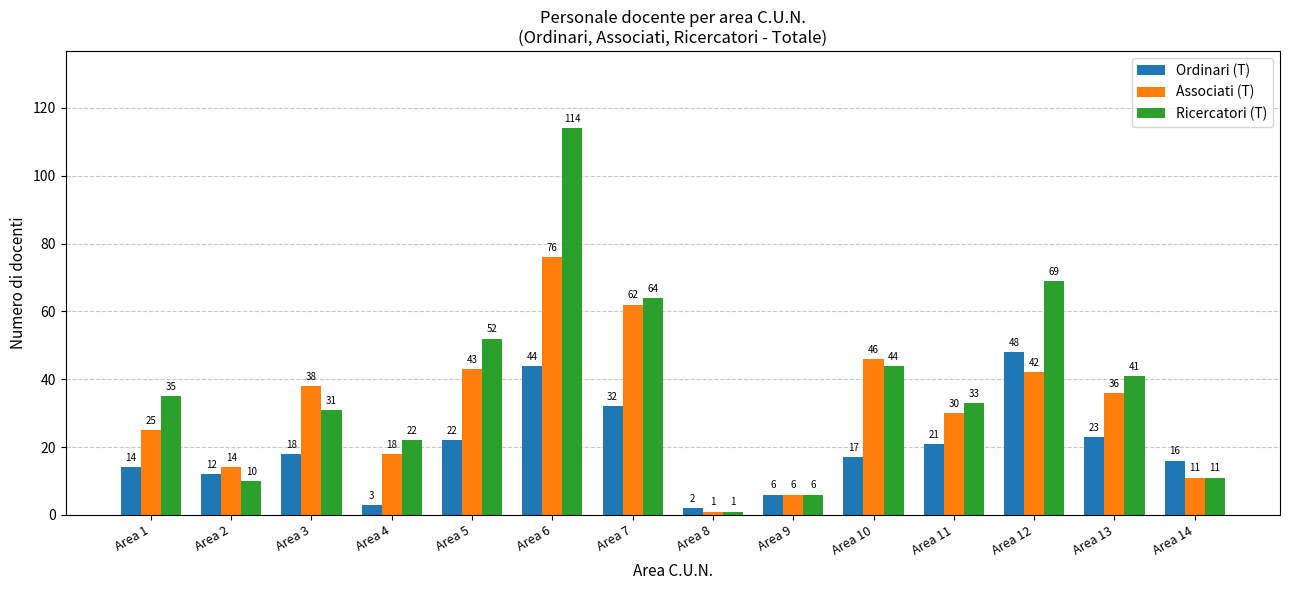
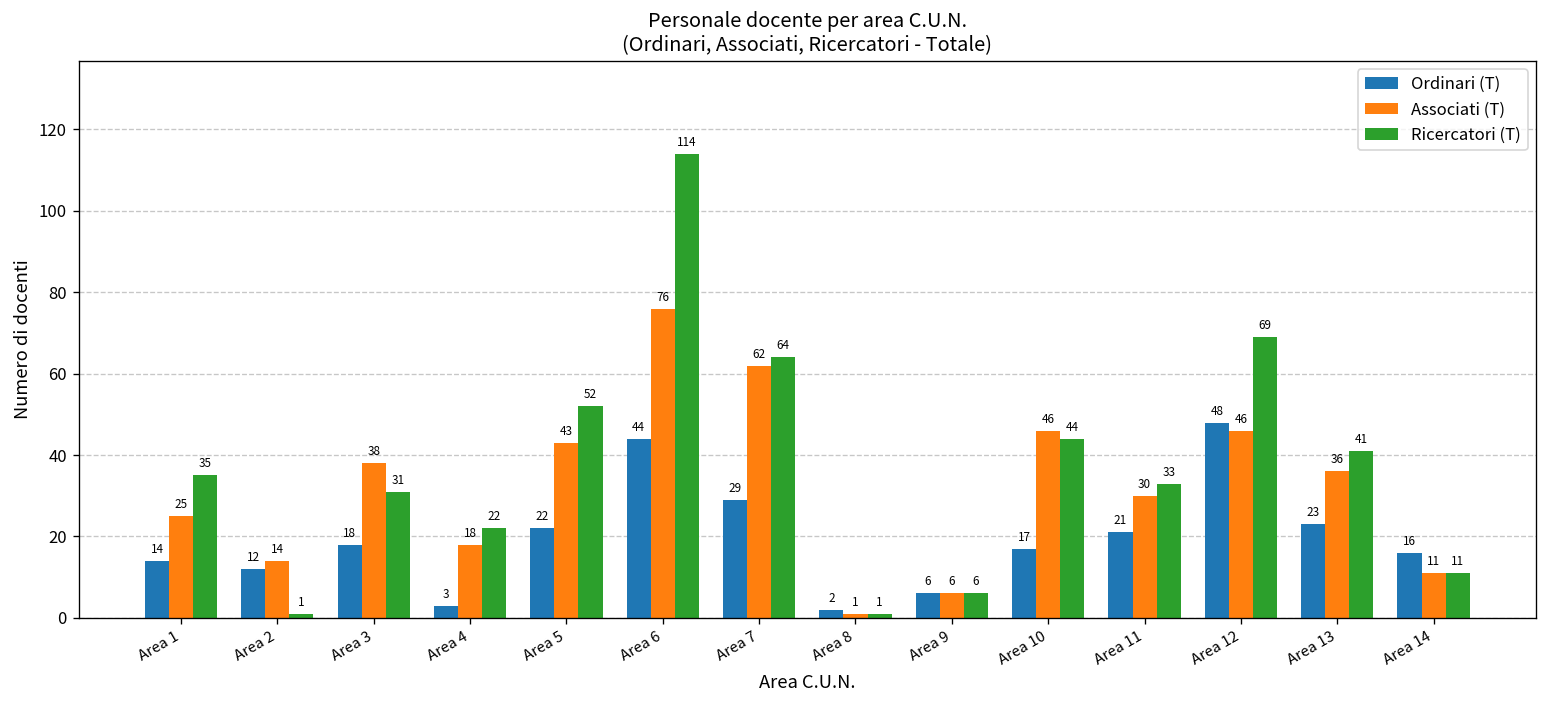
Ricercatori (T), Area 2: 10 -> 1
Ordinari (T), Area 7: 32 -> 29
Associati (T), Area 12: 42 -> 46
